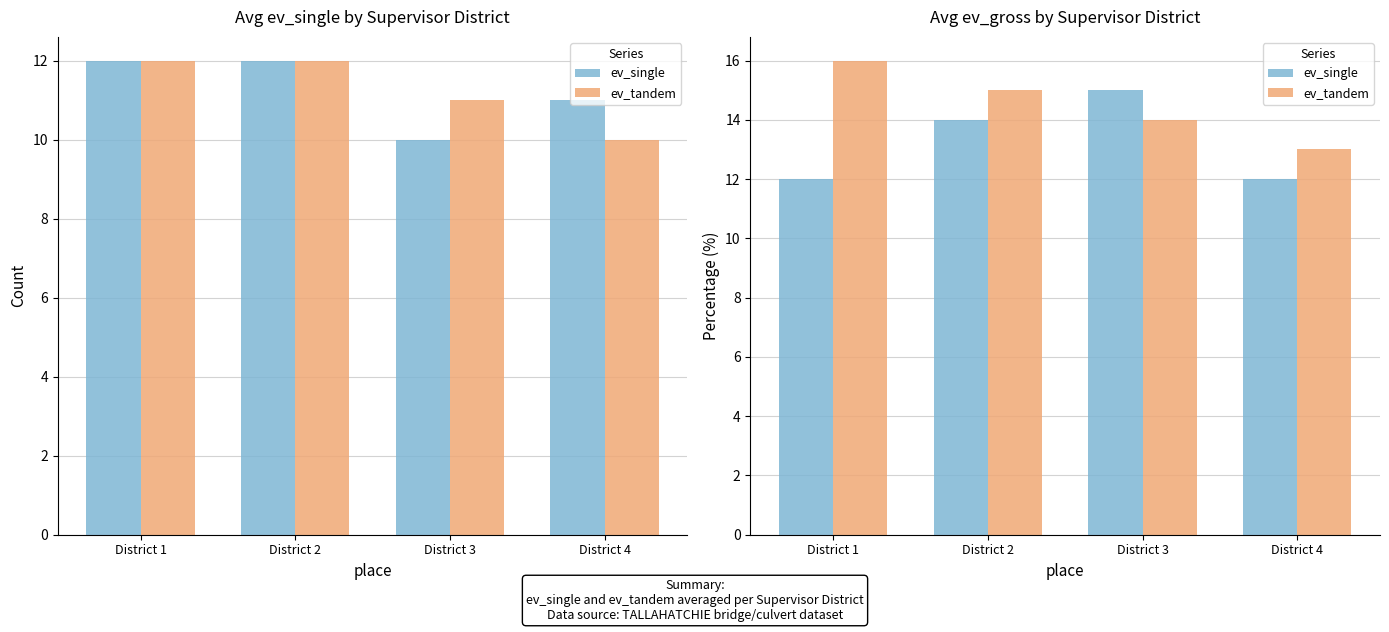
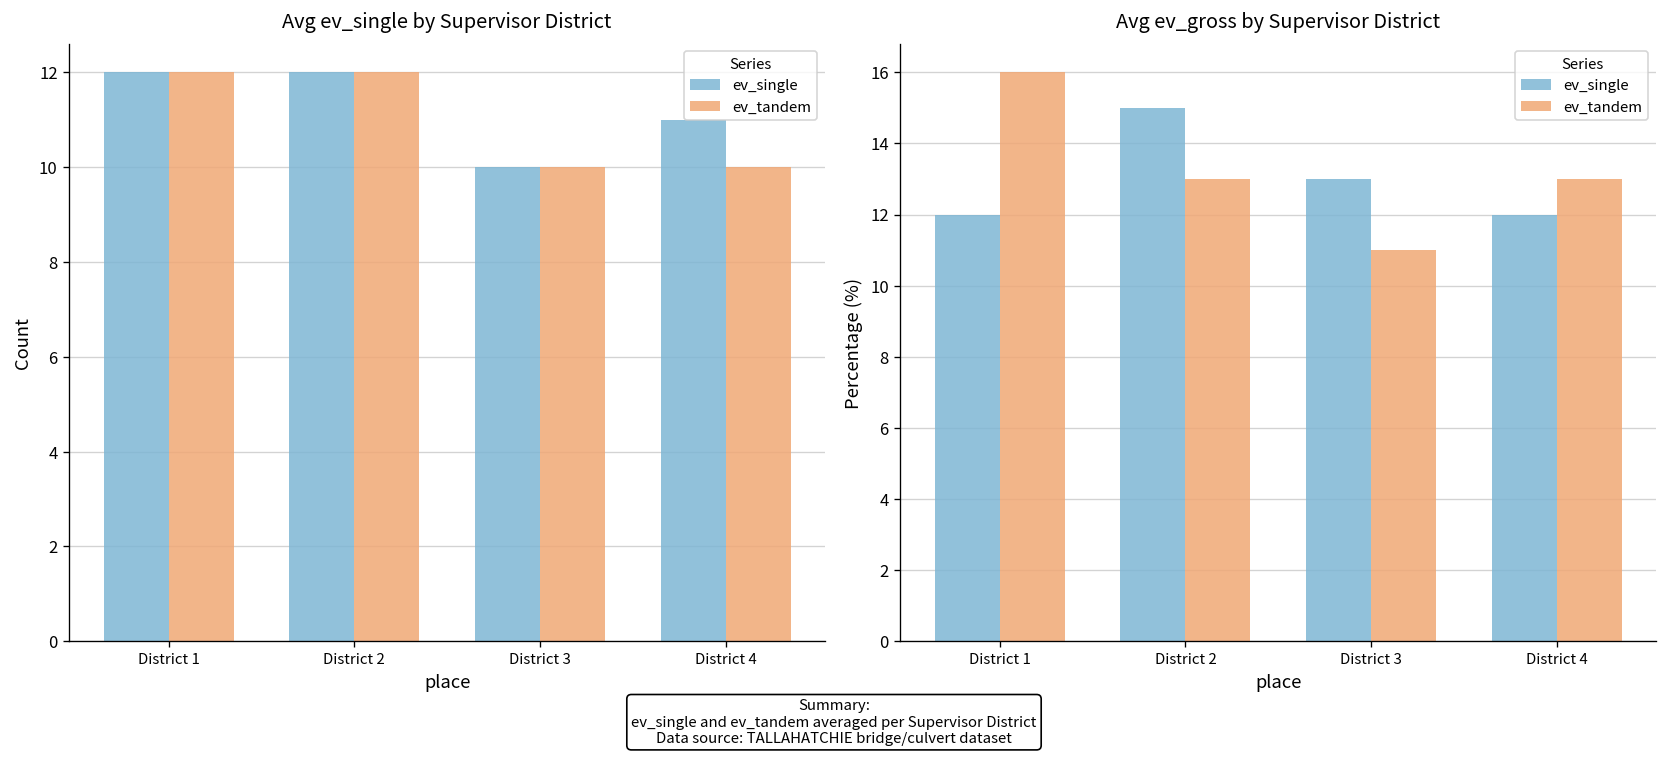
Avg ev_single by Supervisor District, ev_tandem, District 3: 11 -> 10
Avg ev_gross by Supervisor District, ev_single, District 2: 14 -> 15
Avg ev_gross by Supervisor District, ev_tandem, District 2: 15 -> 13
Avg ev_gross by Supervisor District, ev_single, District 3: 15 -> 13
Avg ev_gross by Supervisor District, ev_tandem, District 3: 14 -> 11
